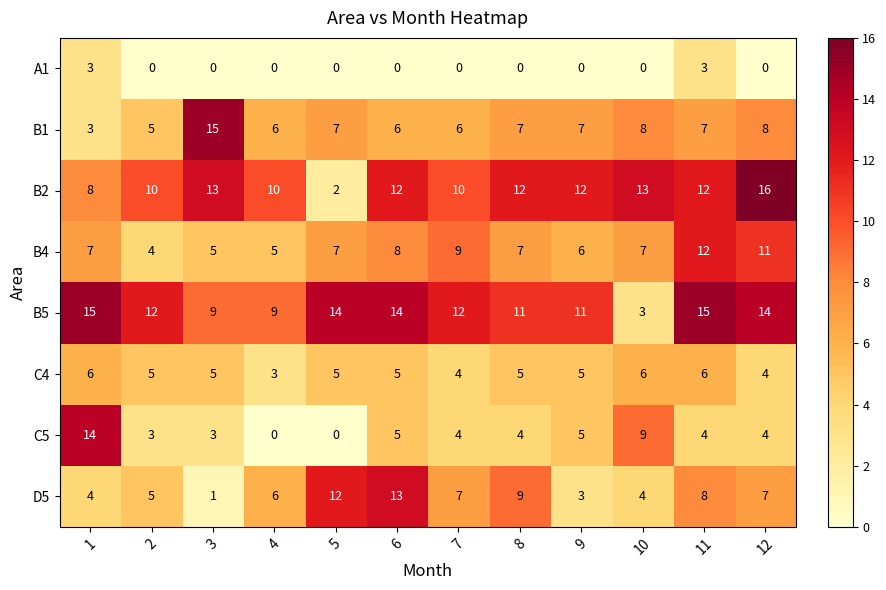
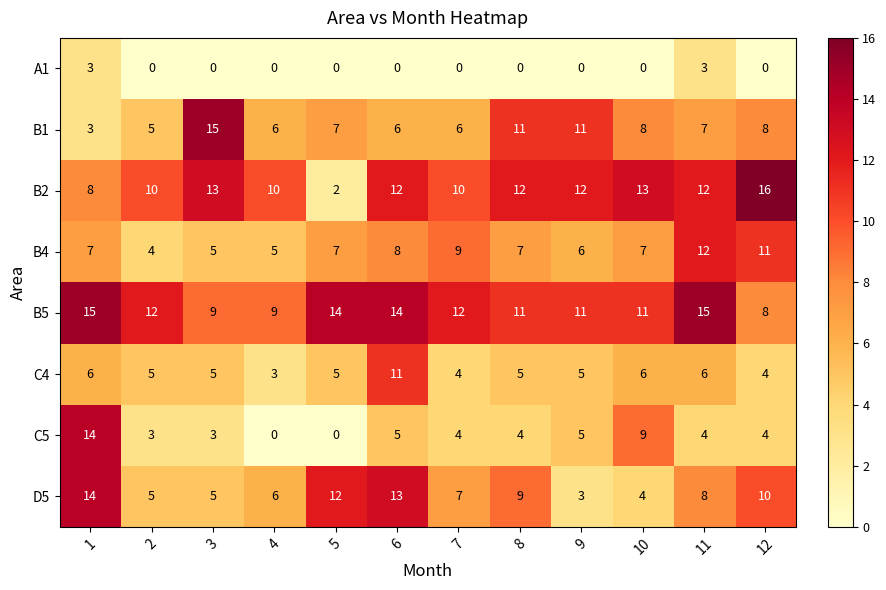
B1, 8: 7 -> 11
B1, 9: 7 -> 11
B5, 10: 3 -> 11
B5, 12: 14 -> 8
C4, 6: 5 -> 11
D5, 1: 4 -> 14
D5, 3: 1 -> 5
D5, 12: 7 -> 10
